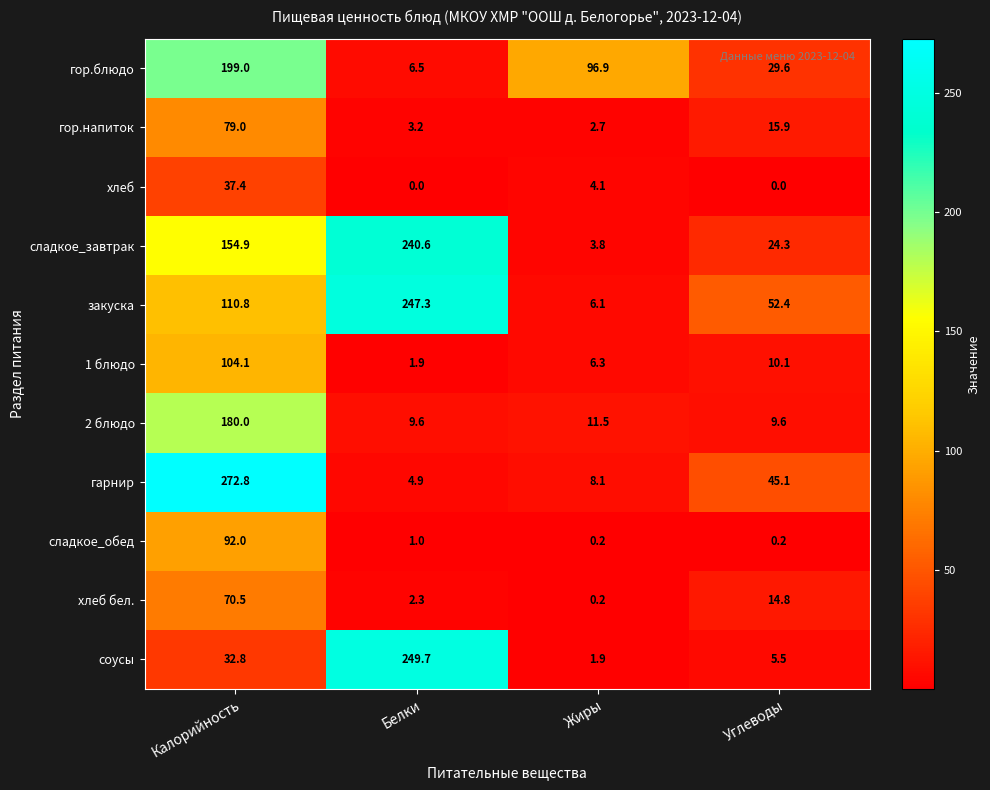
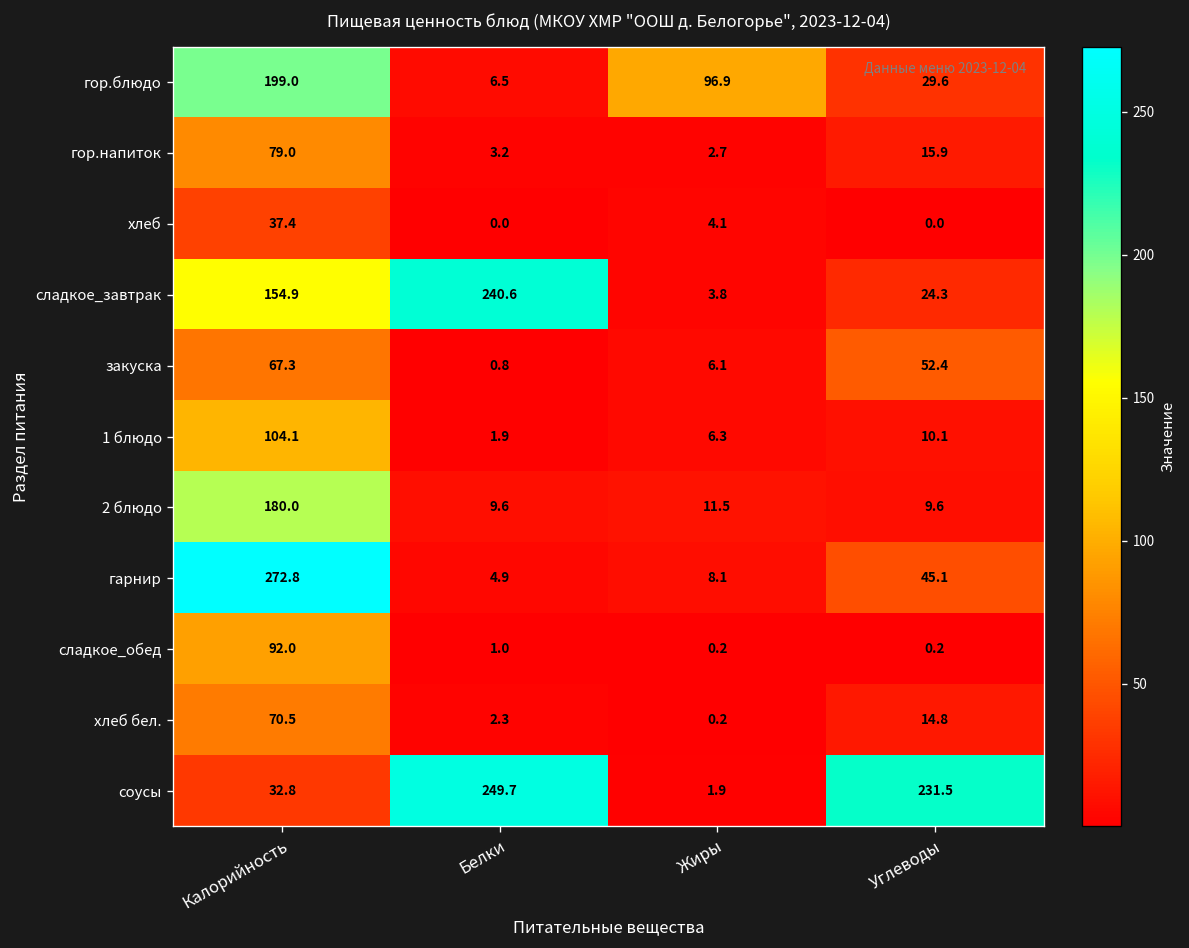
закуска, Калорийность: 110.8 -> 67.3
закуска, Белки: 247.3 -> 0.8
соусы, Углеводы: 5.5 -> 231.5
